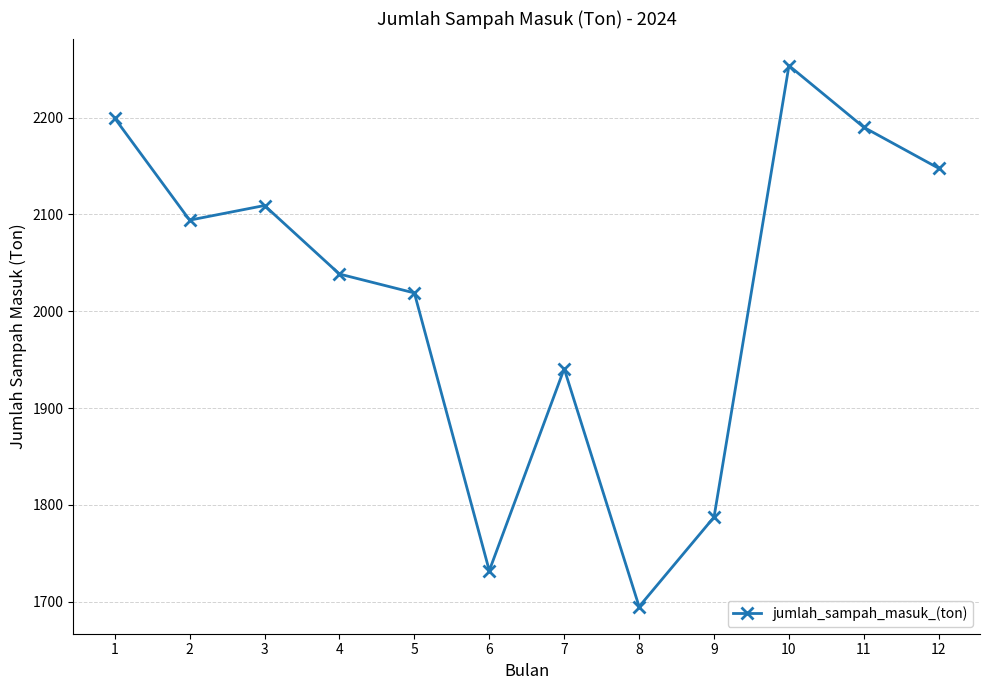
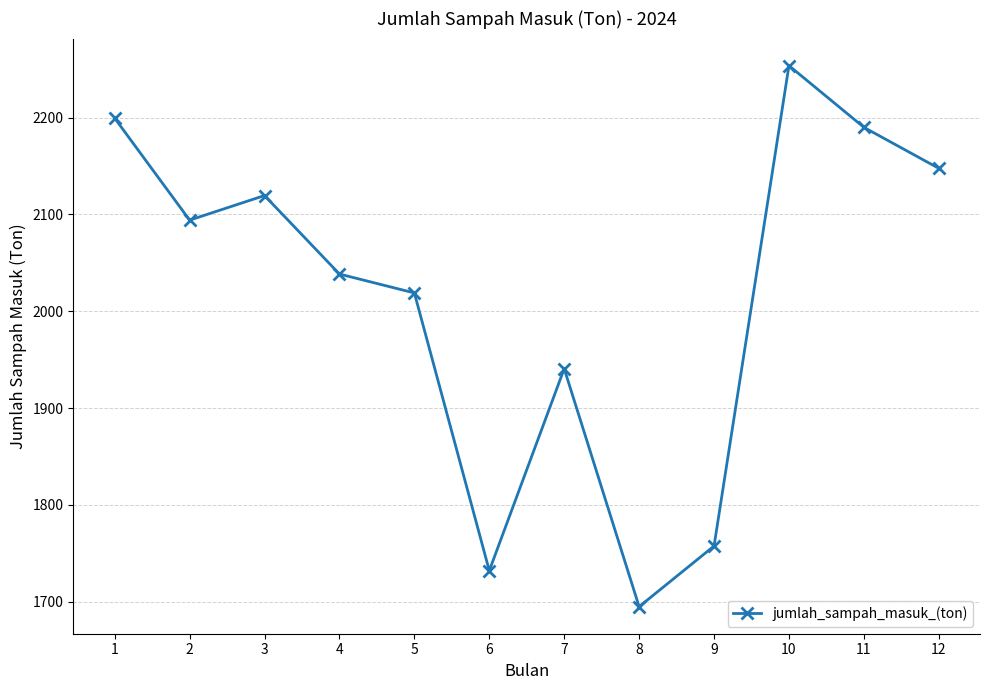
3: 2110 -> 2120
9: 1790 -> 1760
